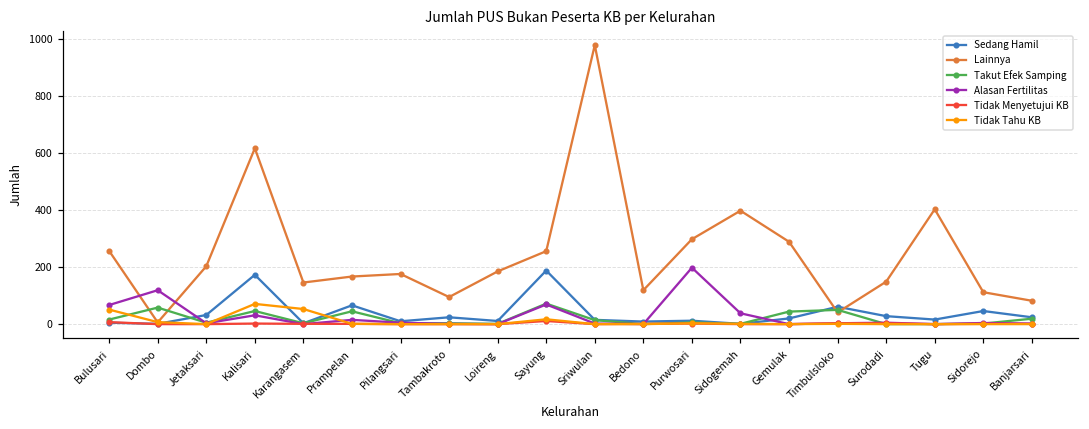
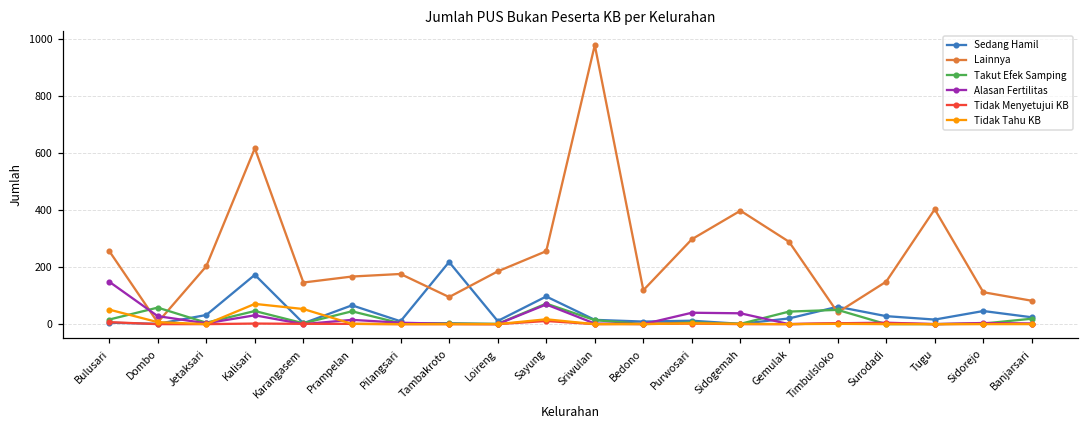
Alasan Fertilitas, Bulusari: 70 -> 150
Alasan Fertilitas, Dombo: 120 -> 30
Sedang Hamil, Tambakroto: 20 -> 220
Sedang Hamil, Sayung: 190 -> 100
Alasan Fertilitas, Purwosari: 200 -> 40
